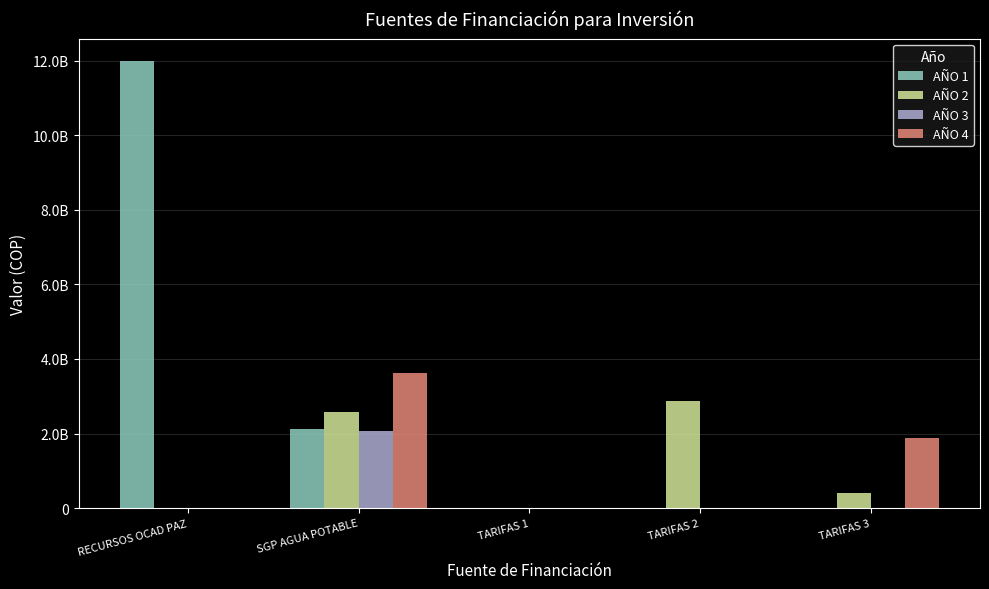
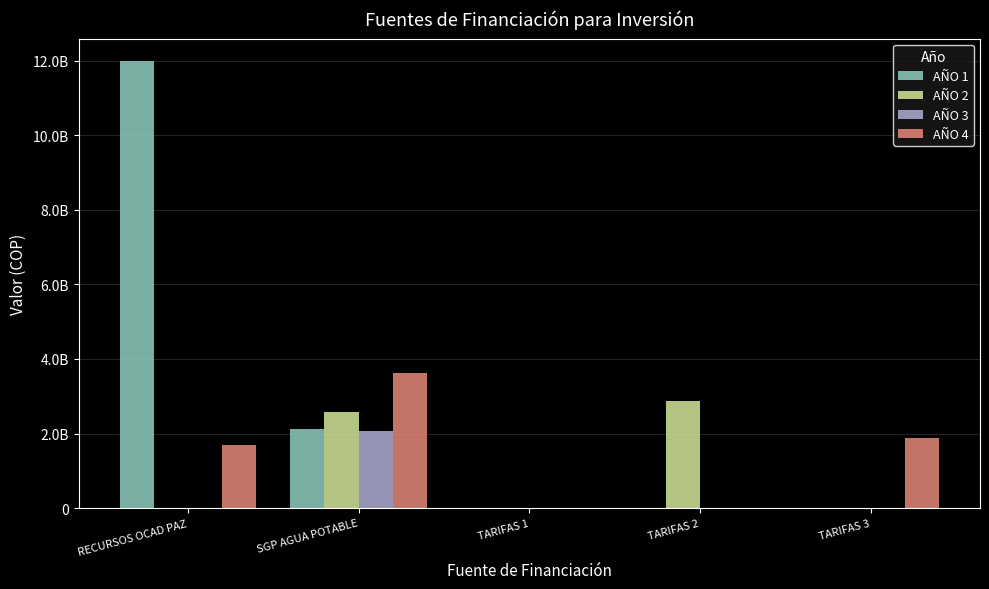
AÑO 4, RECURSOS OCAD PAZ: 0 -> 1700000000
AÑO 2, TARIFAS 3: 400000000 -> 0
